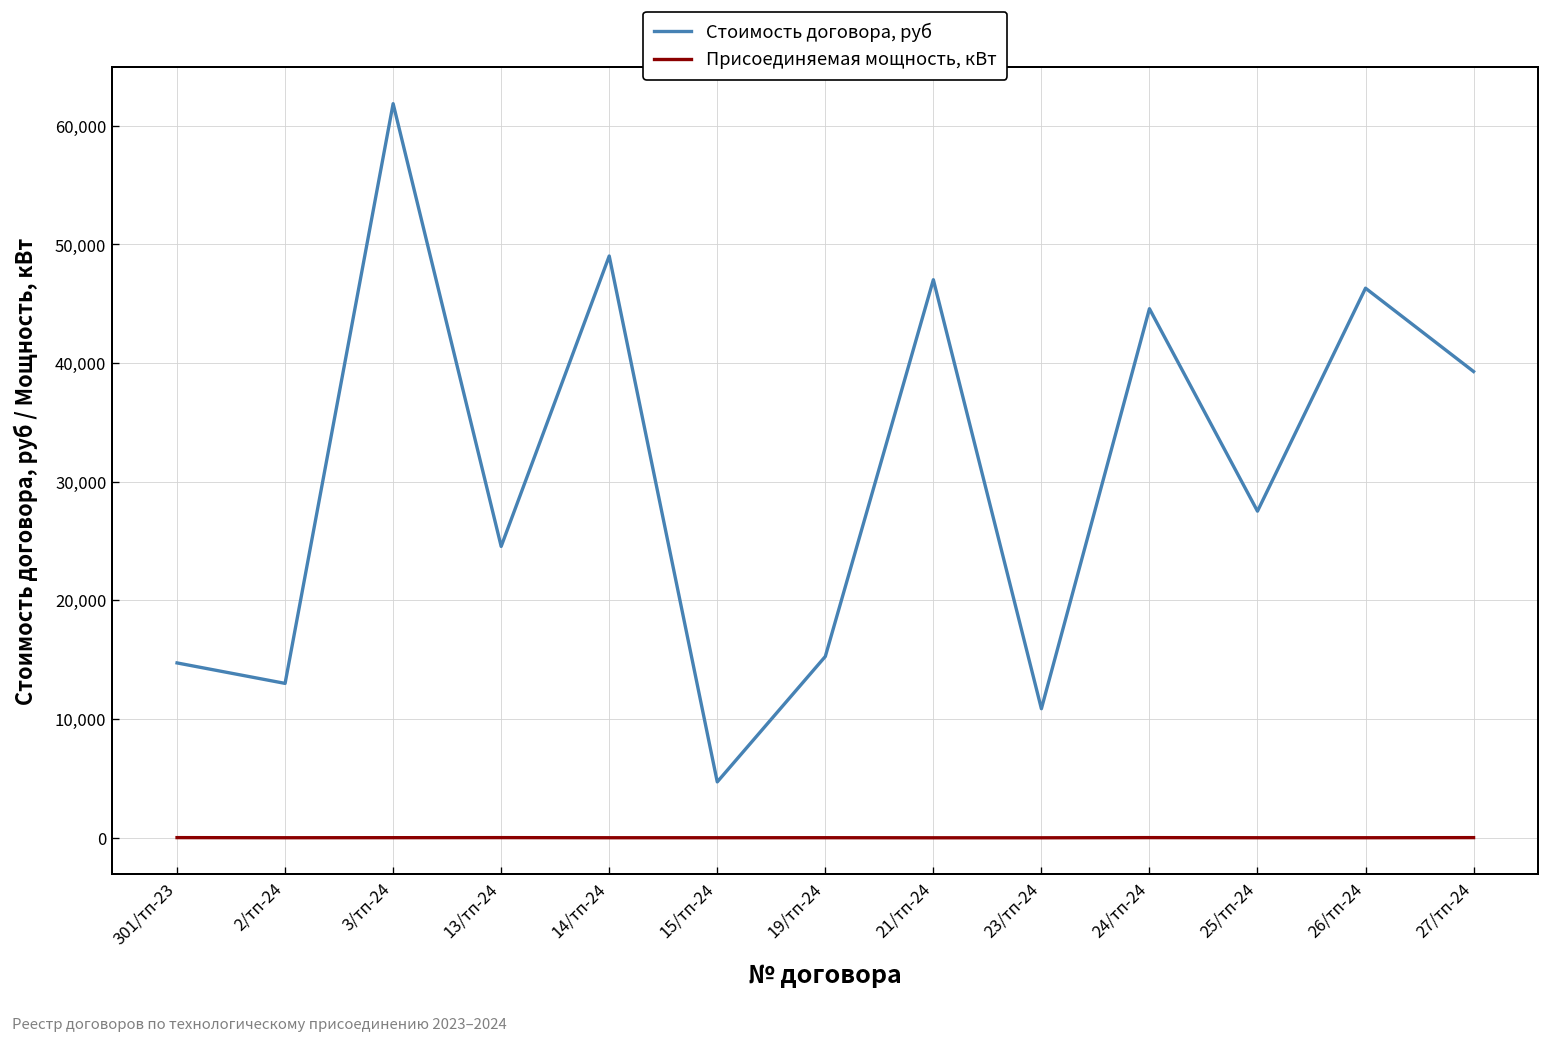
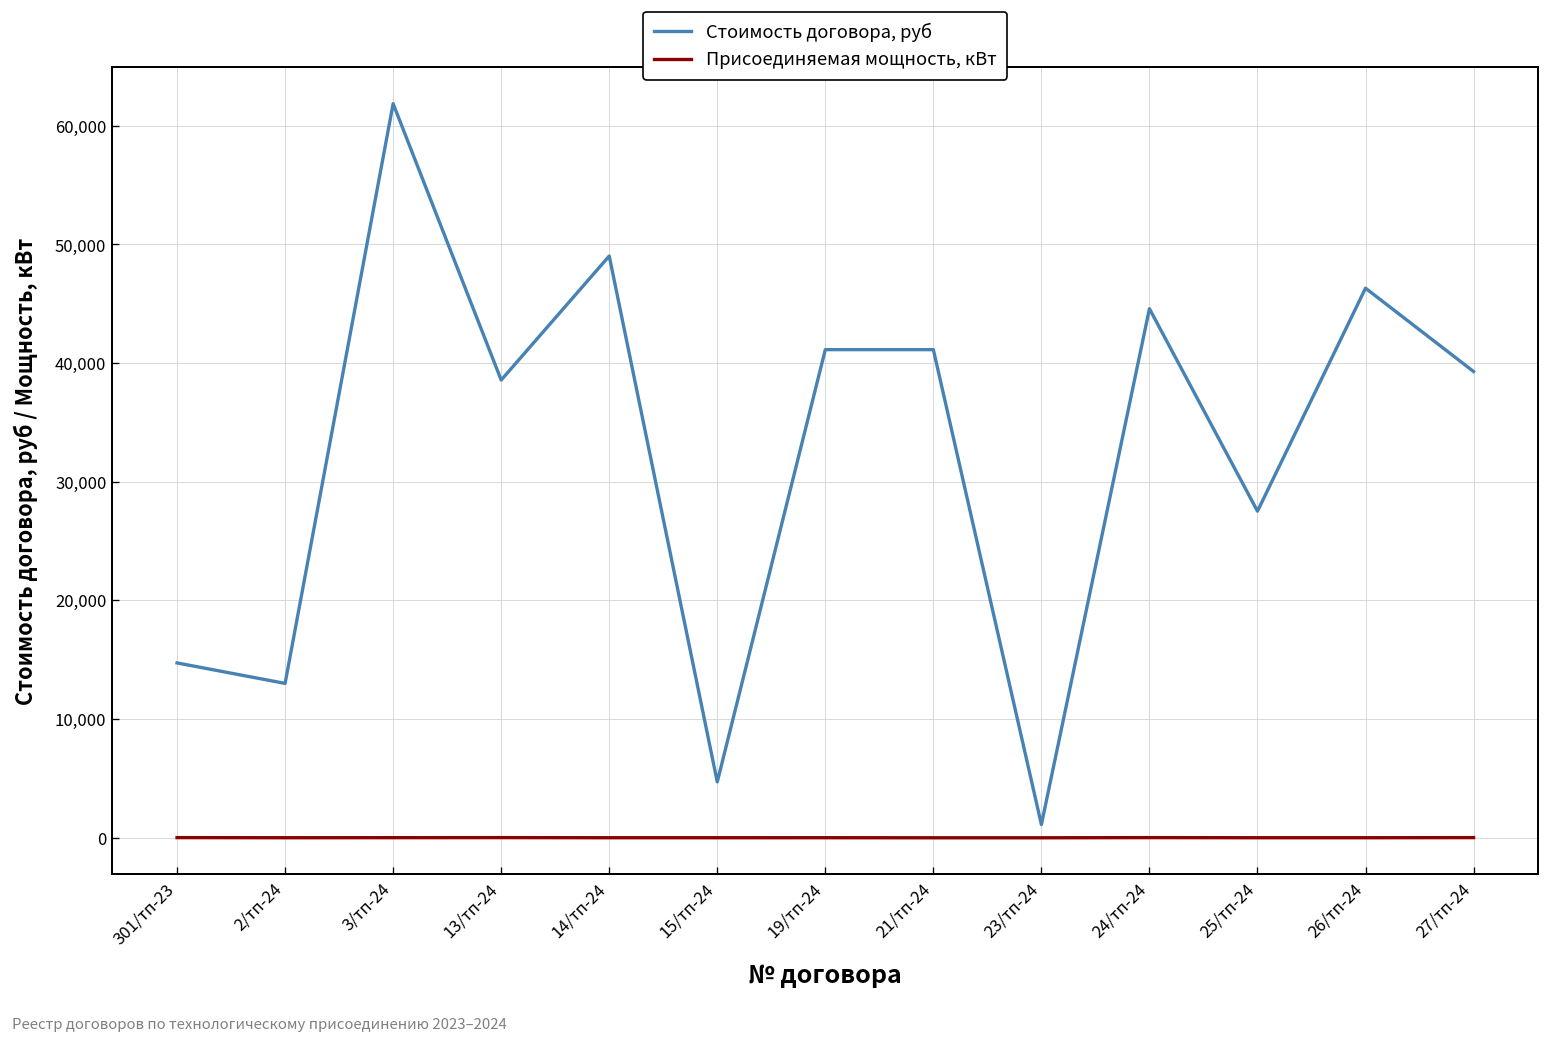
Стоимость договора, руб, 13/тп-24: 25,000 -> 39,000
Стоимость договора, руб, 19/тп-24: 15,000 -> 41,000
Стоимость договора, руб, 21/тп-24: 47,000 -> 41,000
Стоимость договора, руб, 23/тп-24: 11,000 -> 1,000
